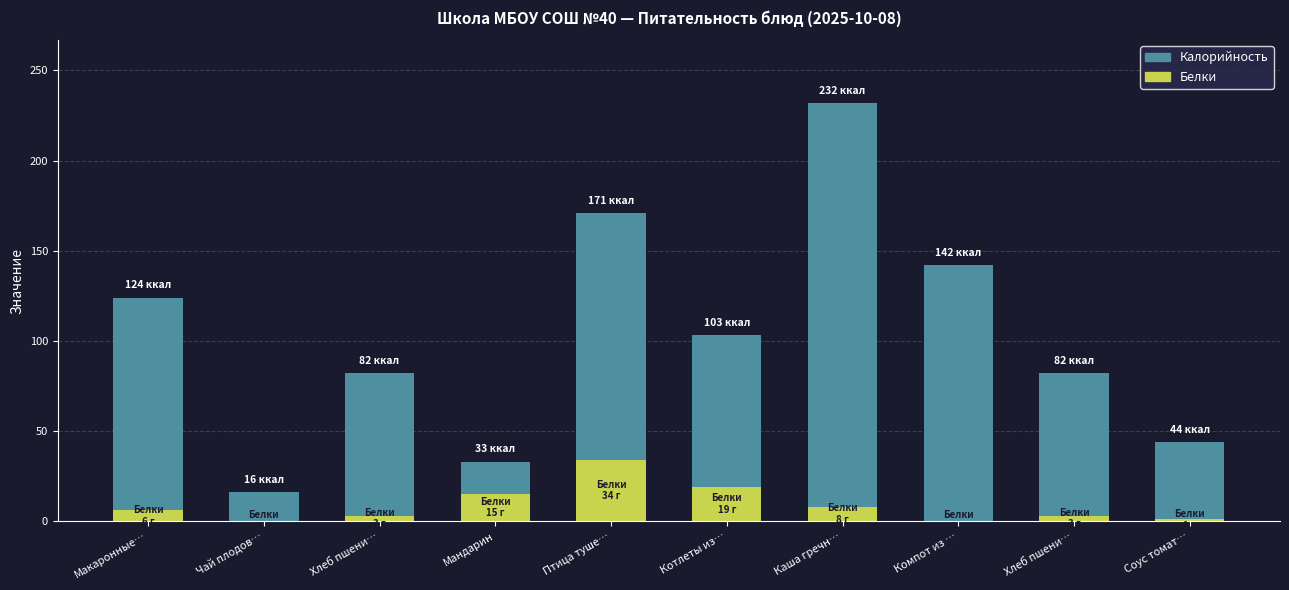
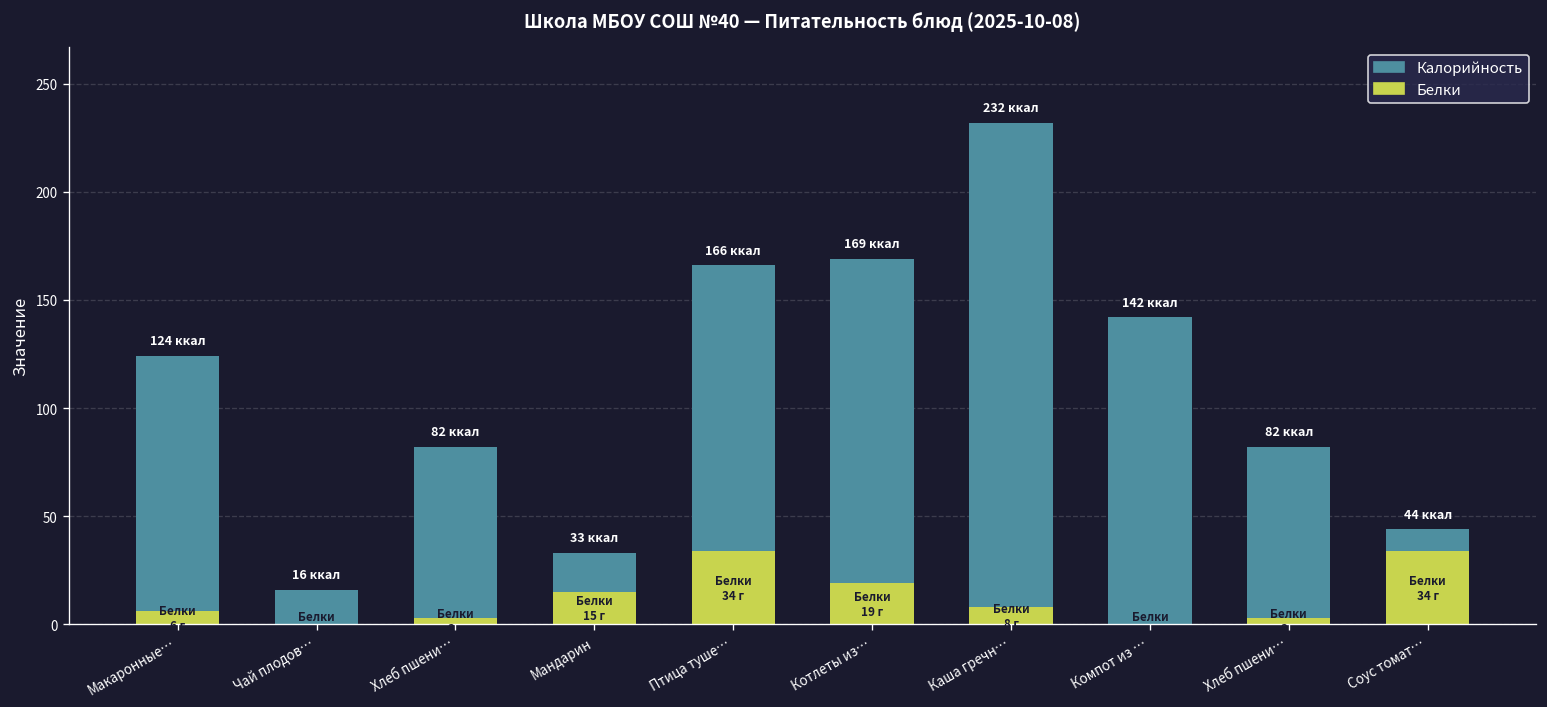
Калорийность, Птица туше…: 171 -> 166
Калорийность, Котлеты из…: 103 -> 169
Белки, Соус томат…: 1 -> 34
